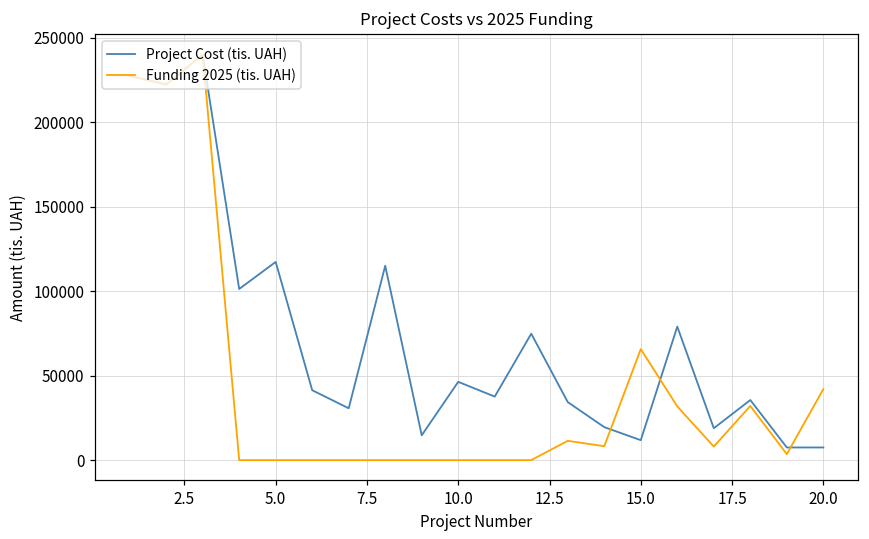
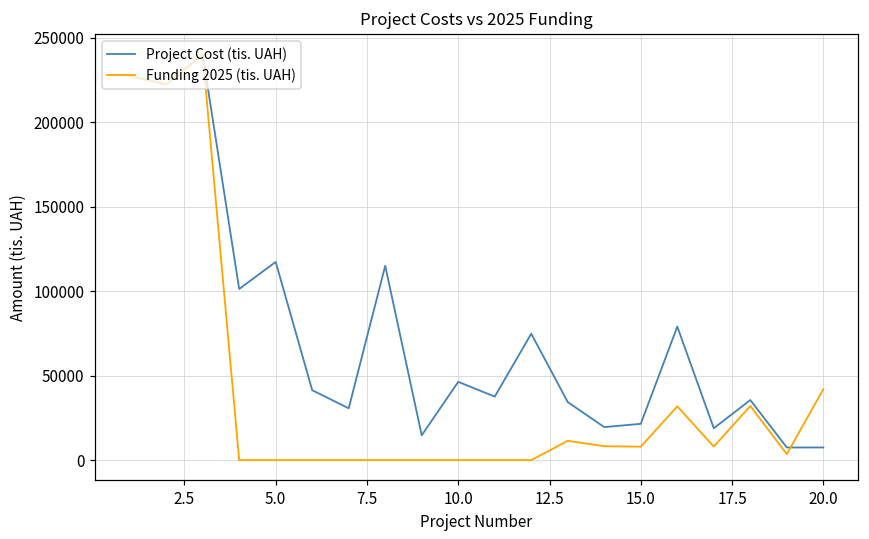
Project Cost (tis. UAH), 15.0: 12000 -> 21000
Funding 2025 (tis. UAH), 15.0: 66000 -> 8000
